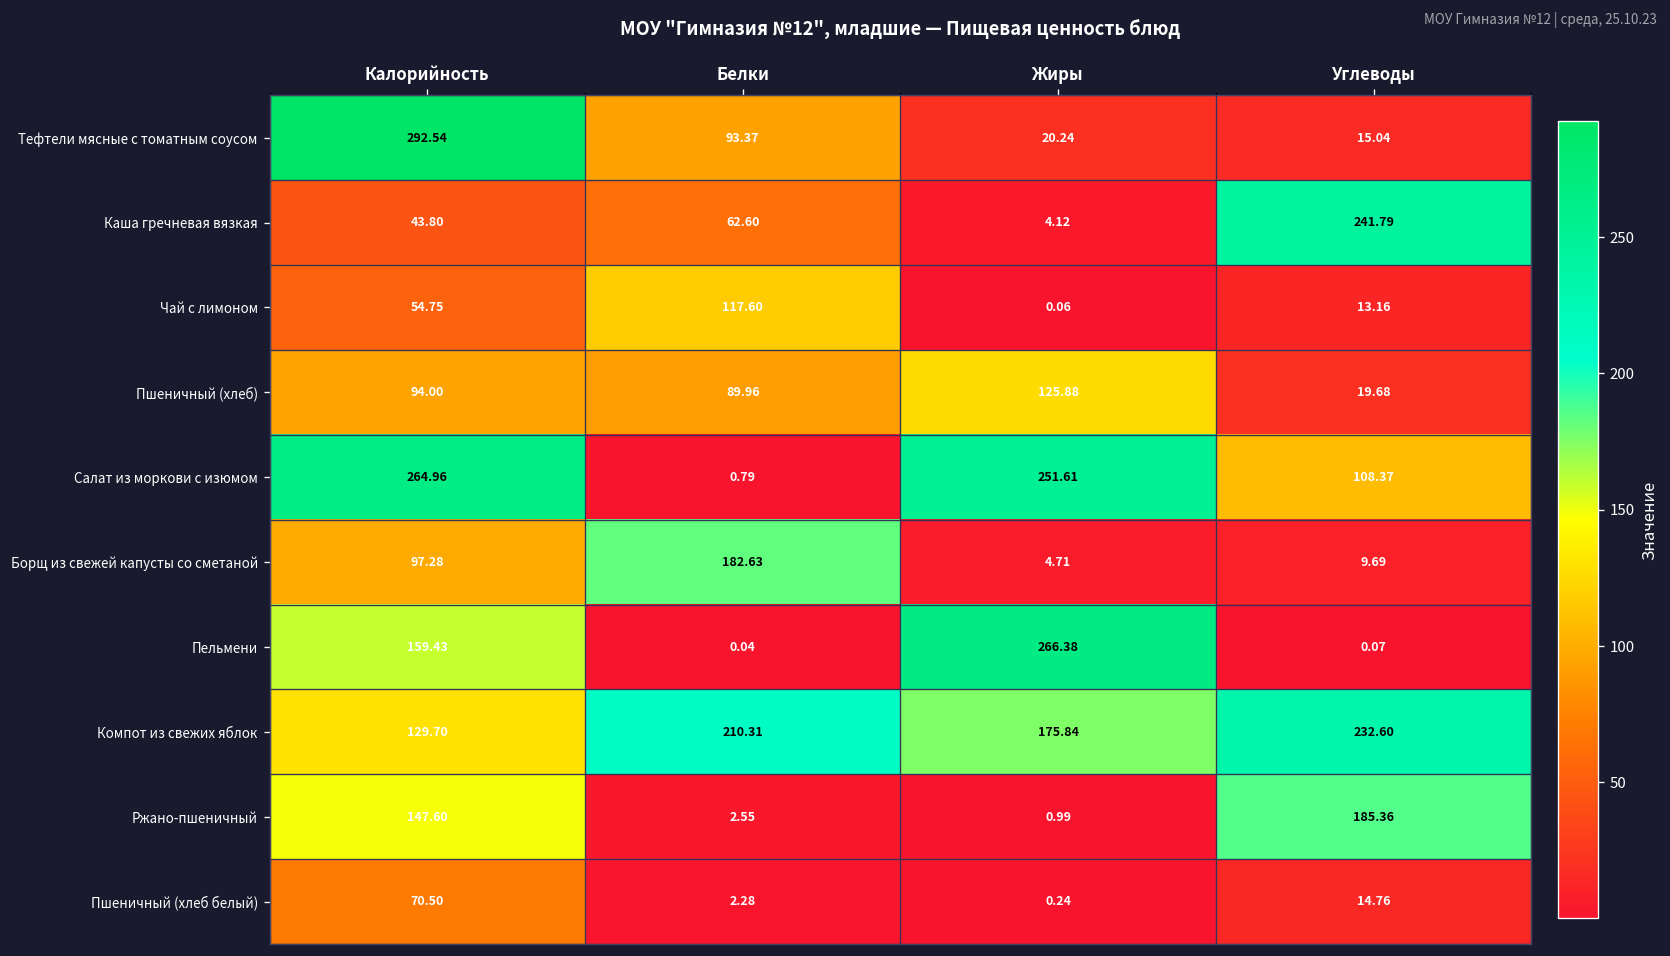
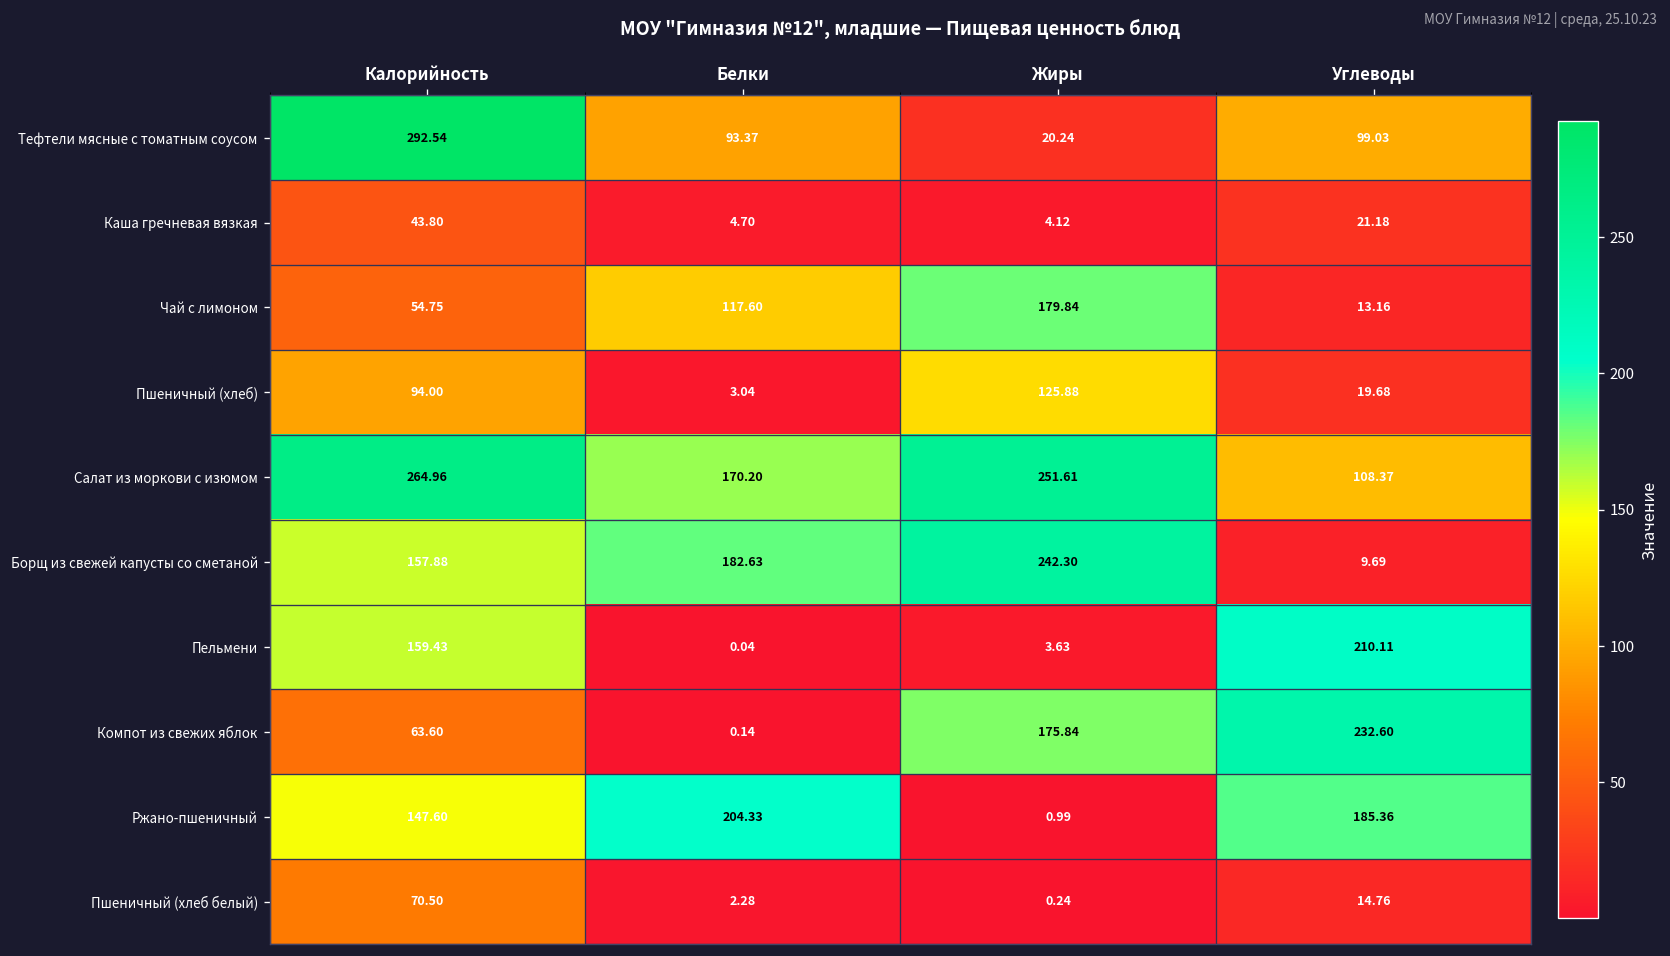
Тефтели мясные с томатным соусом, Углеводы: 15.04 -> 99.03
Каша гречневая вязкая, Белки: 62.60 -> 4.70
Каша гречневая вязкая, Углеводы: 241.79 -> 21.18
Чай с лимоном, Жиры: 0.06 -> 179.84
Пшеничный (хлеб), Белки: 89.96 -> 3.04
Салат из моркови с изюмом, Белки: 0.79 -> 170.20
Борщ из свежей капусты со сметаной, Калорийность: 97.28 -> 157.88
Борщ из свежей капусты со сметаной, Жиры: 4.71 -> 242.30
Пельмени, Жиры: 266.38 -> 3.63
Пельмени, Углеводы: 0.07 -> 210.11
Компот из свежих яблок, Калорийность: 129.70 -> 63.60
Компот из свежих яблок, Белки: 210.31 -> 0.14
Ржано-пшеничный, Белки: 2.55 -> 204.33
